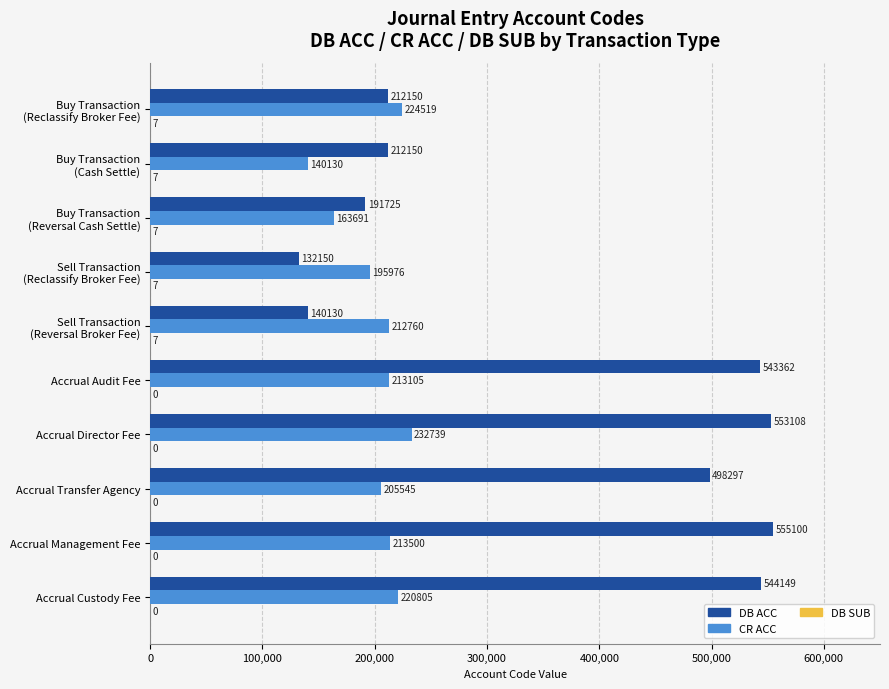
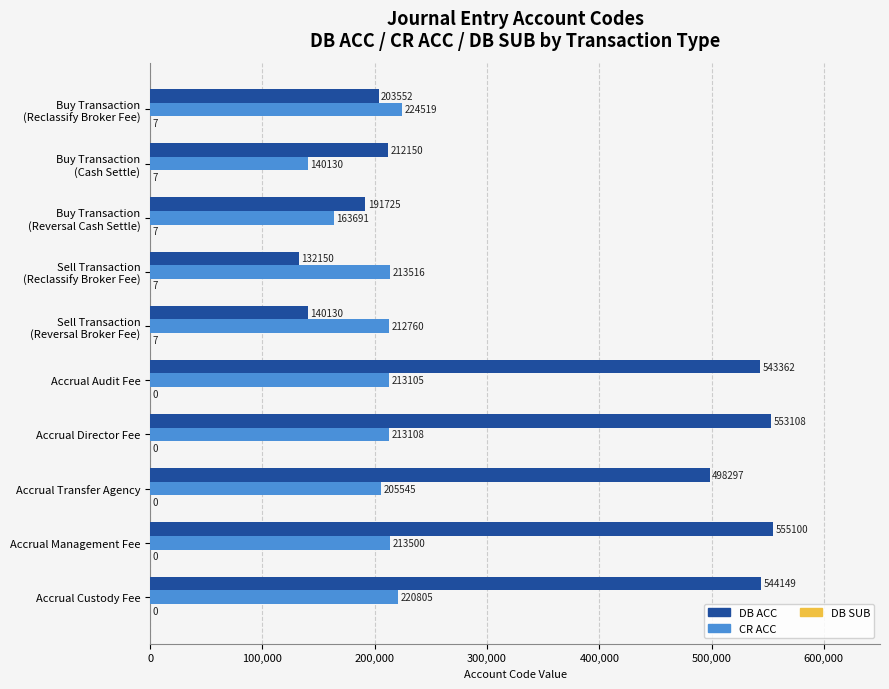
DB ACC, Buy Transaction (Reclassify Broker Fee): 212150 -> 203552
CR ACC, Sell Transaction (Reclassify Broker Fee): 195976 -> 213516
CR ACC, Accrual Director Fee: 232739 -> 213108
